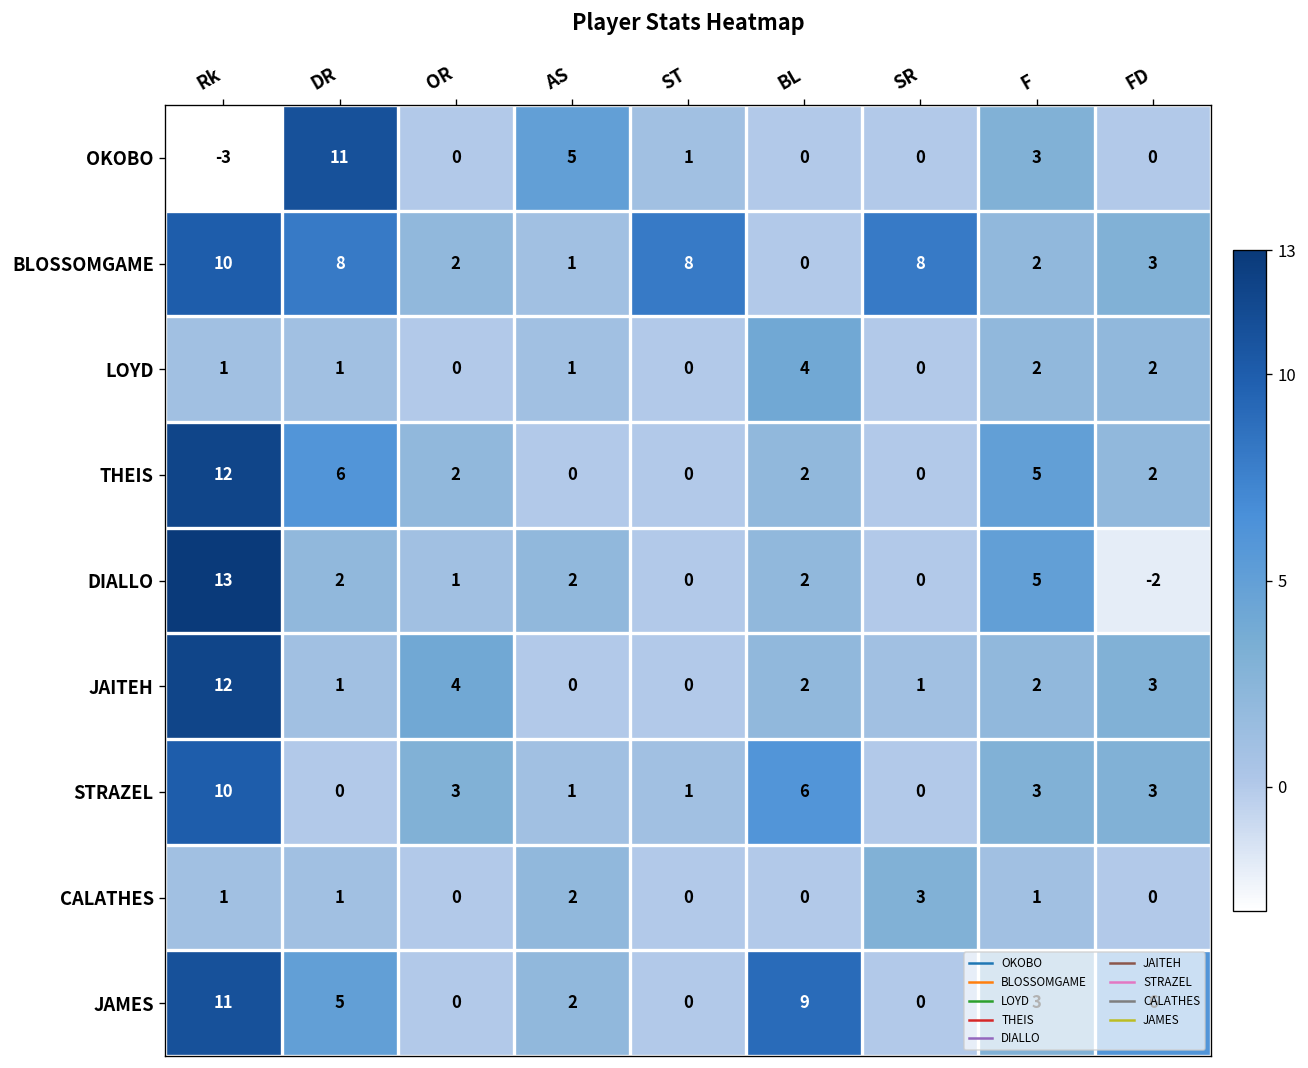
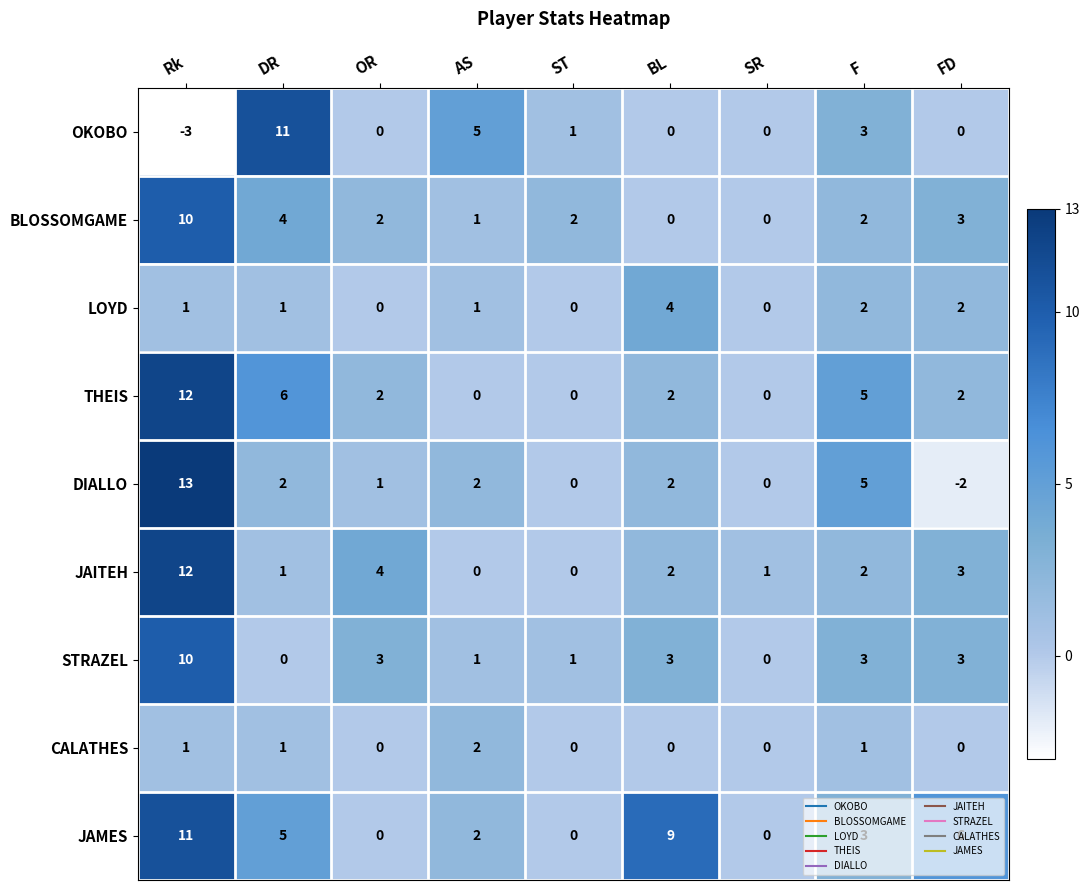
BLOSSOMGAME, DR: 8 -> 4
BLOSSOMGAME, ST: 8 -> 2
BLOSSOMGAME, SR: 8 -> 0
STRAZEL, BL: 6 -> 3
CALATHES, SR: 3 -> 0
